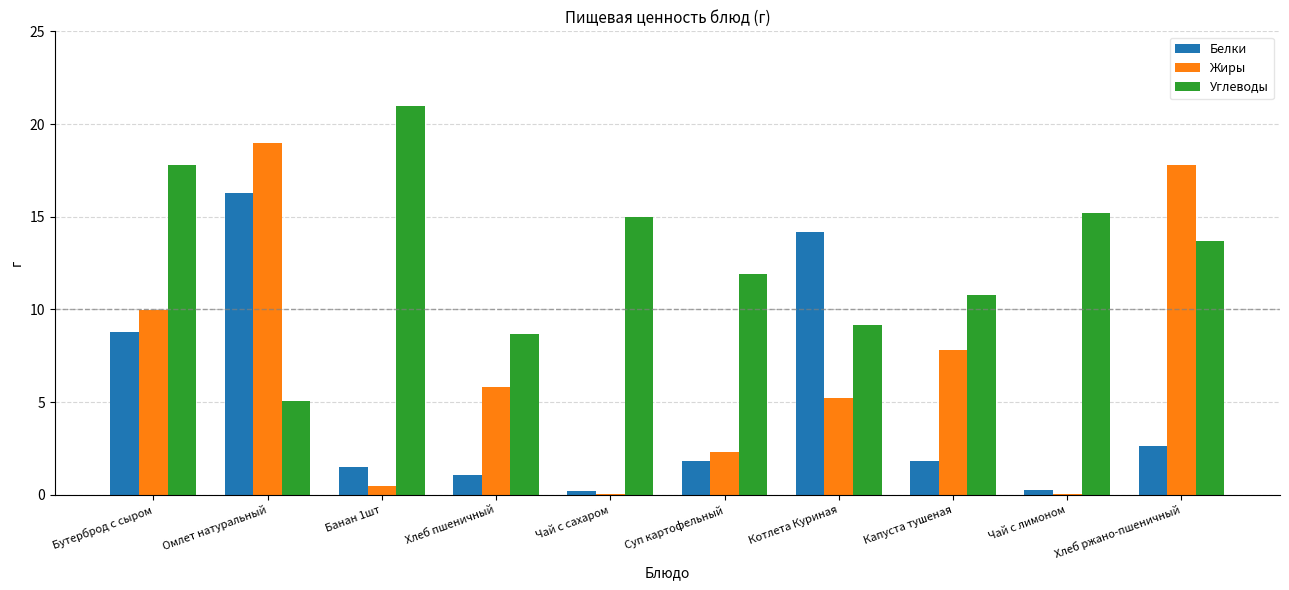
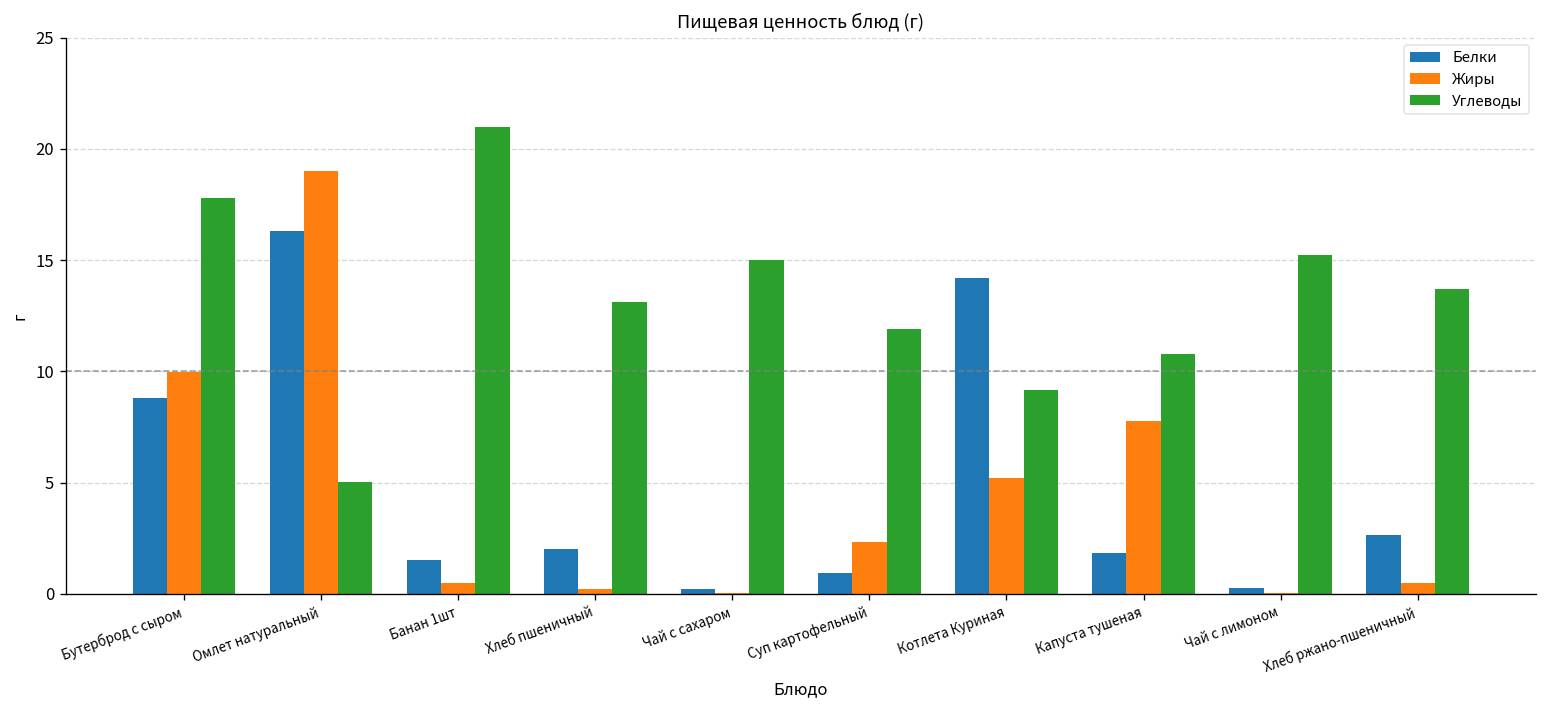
Белки, Хлеб пшеничный: 1.1 -> 2.0
Жиры, Хлеб пшеничный: 5.8 -> 0.2
Углеводы, Хлеб пшеничный: 8.7 -> 13.1
Белки, Суп картофельный: 1.8 -> 0.9
Жиры, Хлеб ржано-пшеничный: 17.8 -> 0.5
